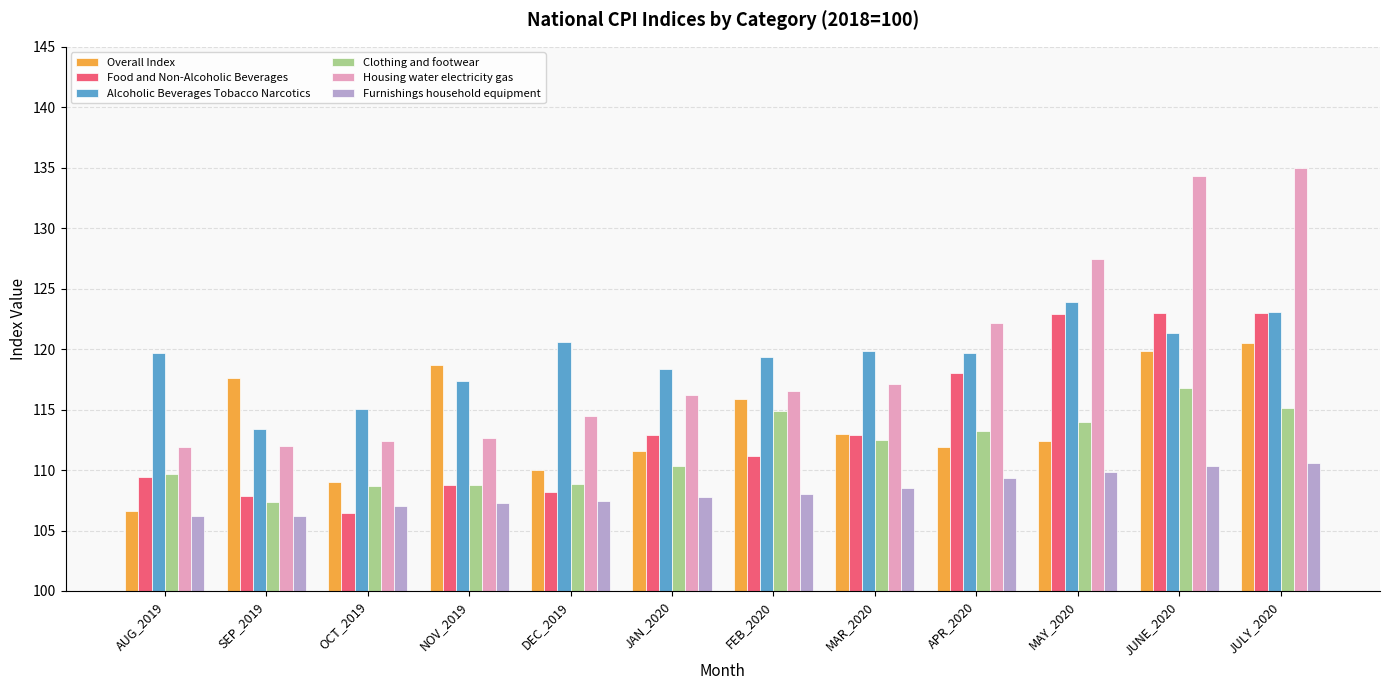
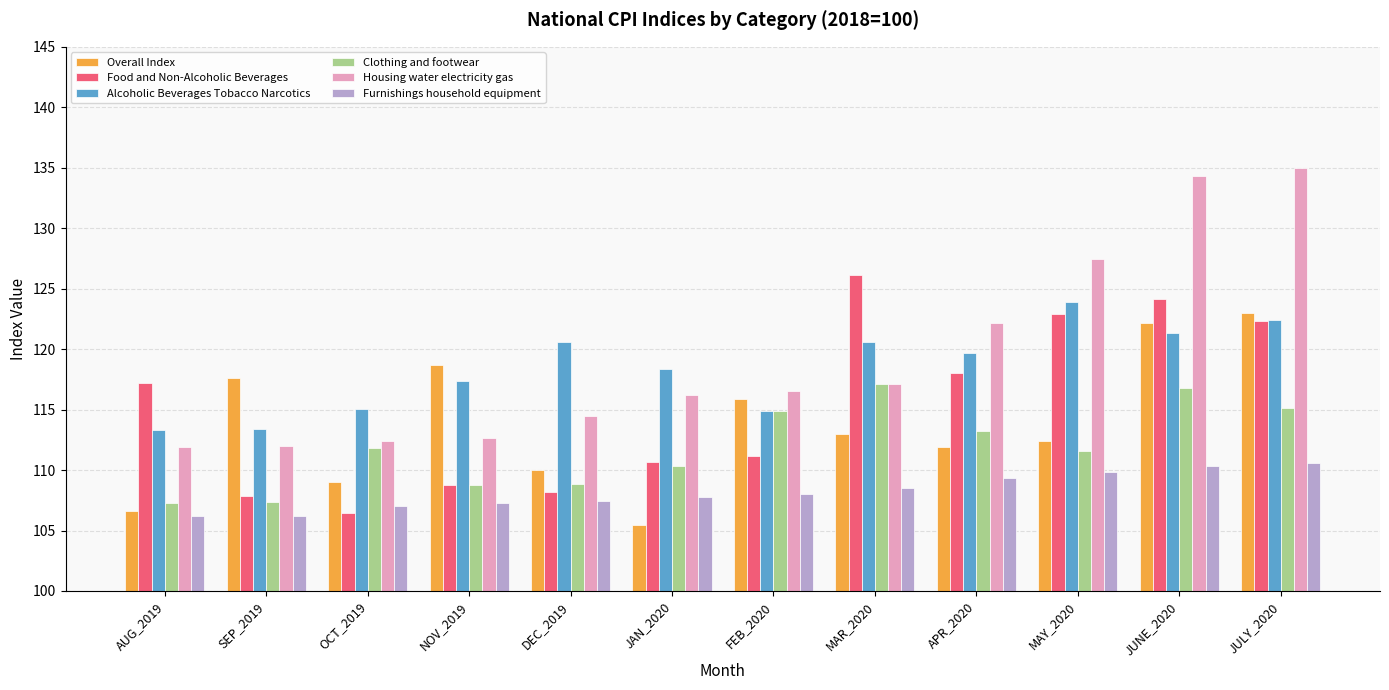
Food and Non-Alcoholic Beverages, AUG_2019: 109.4 -> 117.2
Alcoholic Beverages Tobacco Narcotics, AUG_2019: 119.7 -> 113.3
Clothing and footwear, AUG_2019: 109.7 -> 107.3
Clothing and footwear, OCT_2019: 108.7 -> 111.8
Overall Index, JAN_2020: 111.6 -> 105.4
Food and Non-Alcoholic Beverages, JAN_2020: 112.9 -> 110.6
Alcoholic Beverages Tobacco Narcotics, FEB_2020: 119.4 -> 114.9
Food and Non-Alcoholic Beverages, MAR_2020: 112.9 -> 126.1
Alcoholic Beverages Tobacco Narcotics, MAR_2020: 119.8 -> 120.6
Clothing and footwear, MAR_2020: 112.5 -> 117.1
Clothing and footwear, MAY_2020: 114.0 -> 111.6
Overall Index, JUNE_2020: 119.8 -> 122.2
Food and Non-Alcoholic Beverages, JUNE_2020: 123.0 -> 124.2
Overall Index, JULY_2020: 120.5 -> 123.0
Food and Non-Alcoholic Beverages, JULY_2020: 123.0 -> 122.3
Alcoholic Beverages Tobacco Narcotics, JULY_2020: 123.1 -> 122.4
